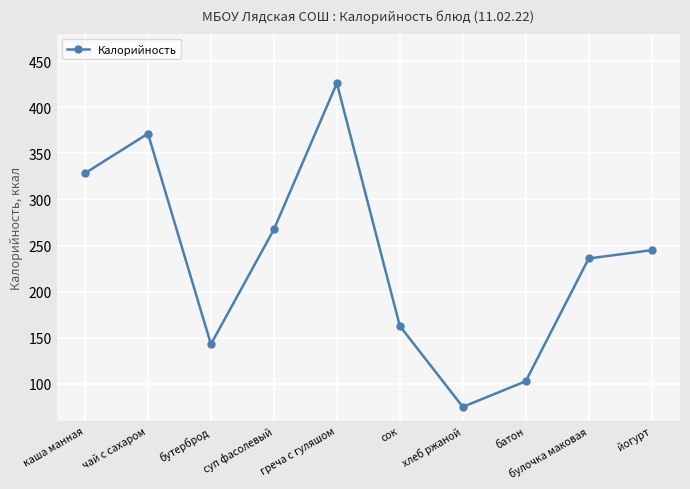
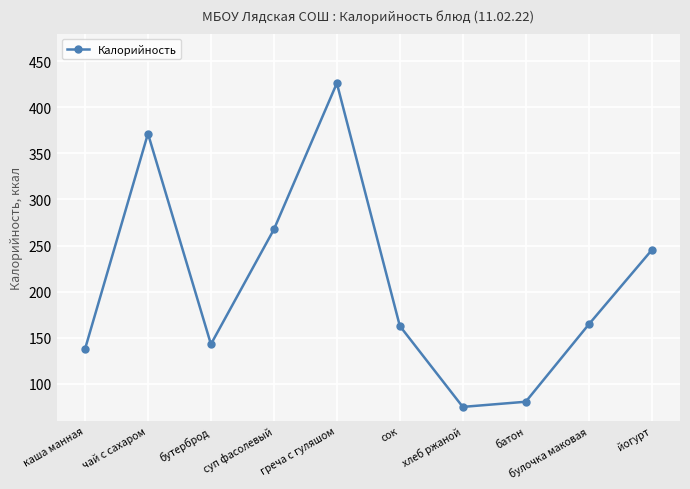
каша манная: 330 -> 140
батон: 100 -> 80
булочка маковая: 240 -> 160
